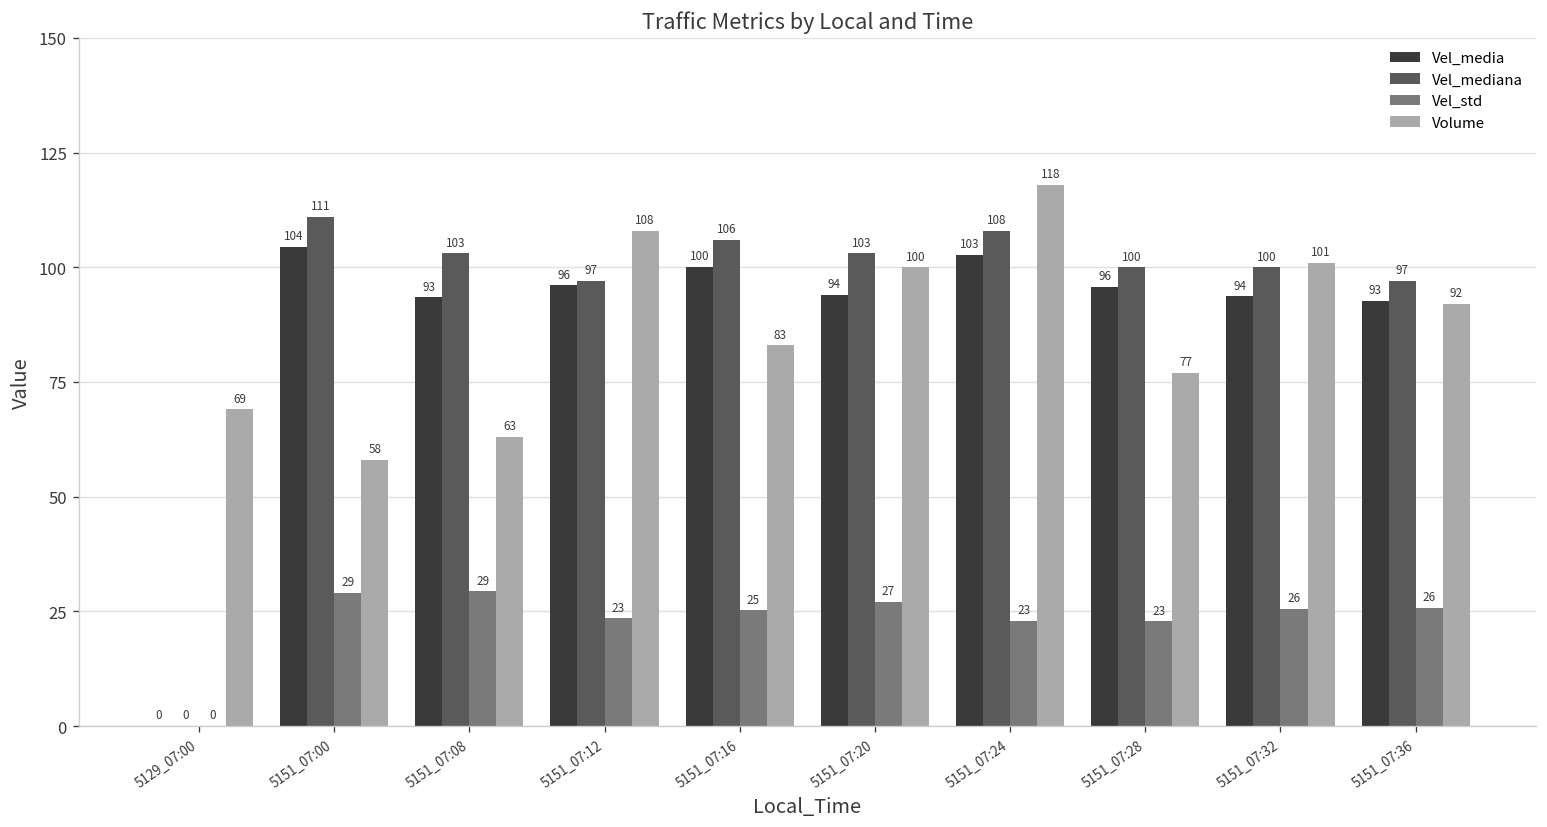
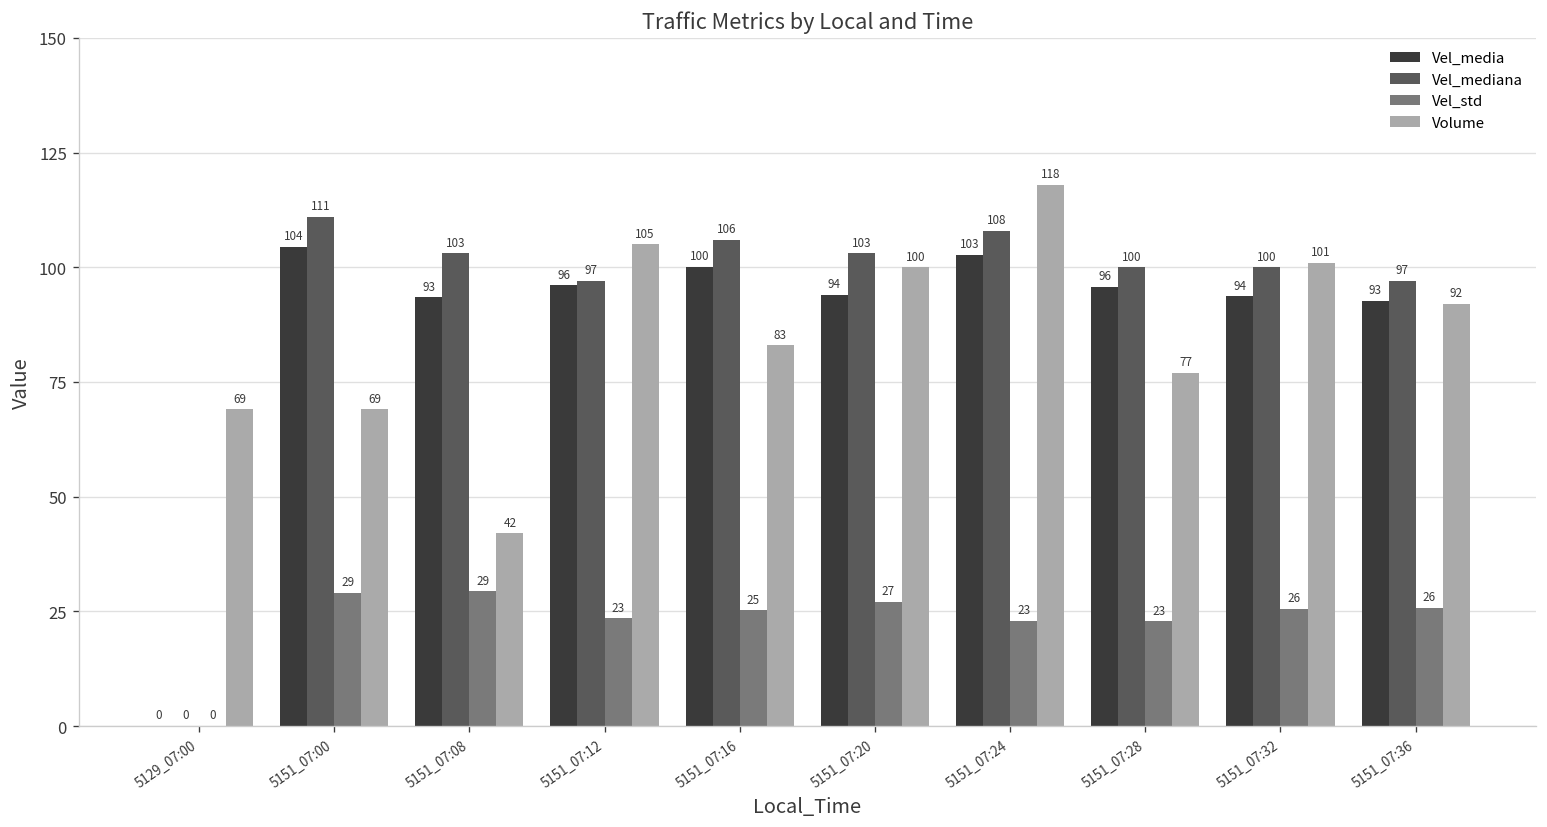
Volume, 5151_07:00: 58 -> 69
Volume, 5151_07:08: 63 -> 42
Volume, 5151_07:12: 108 -> 105
